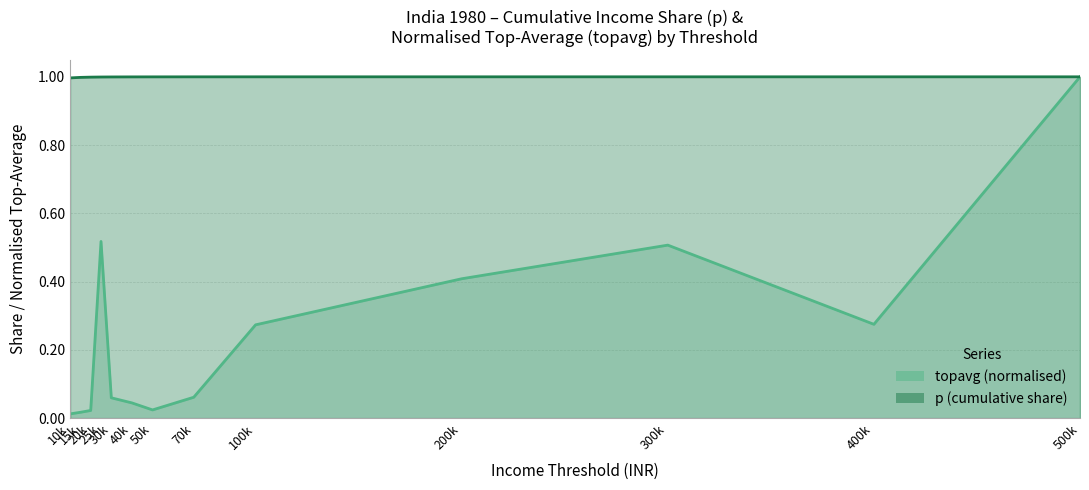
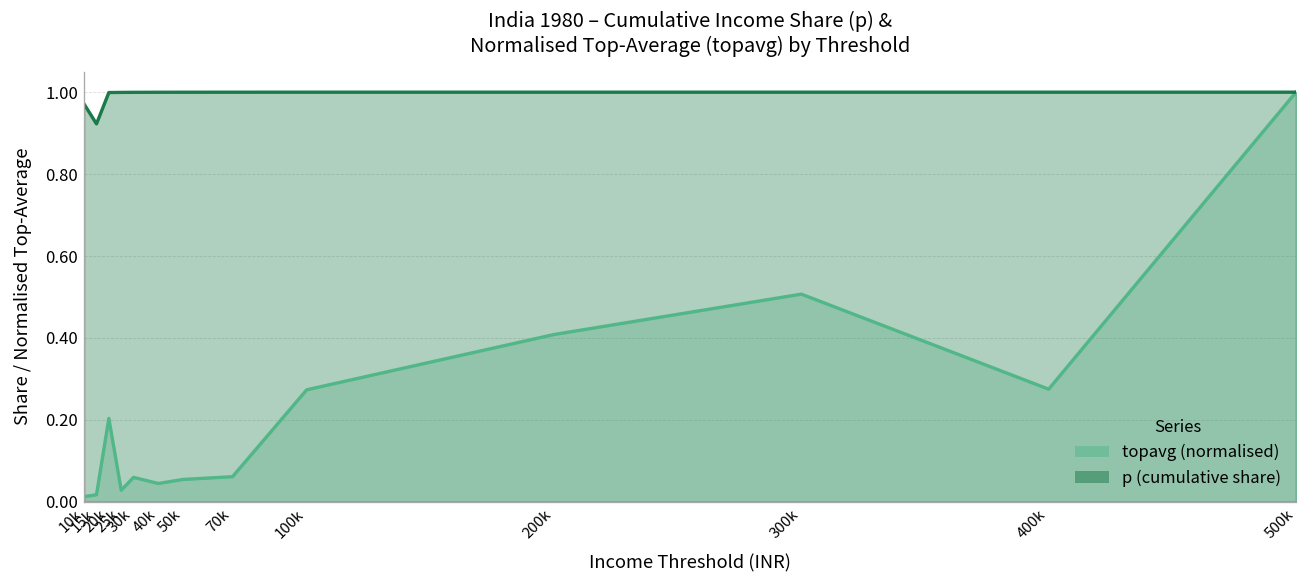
p (cumulative share), 10k: 1.00 -> 0.97
p (cumulative share), 15k: 1.00 -> 0.92
topavg (normalised), 20k: 0.02 -> 0.20
topavg (normalised), 25k: 0.52 -> 0.03
topavg (normalised), 50k: 0.02 -> 0.05
